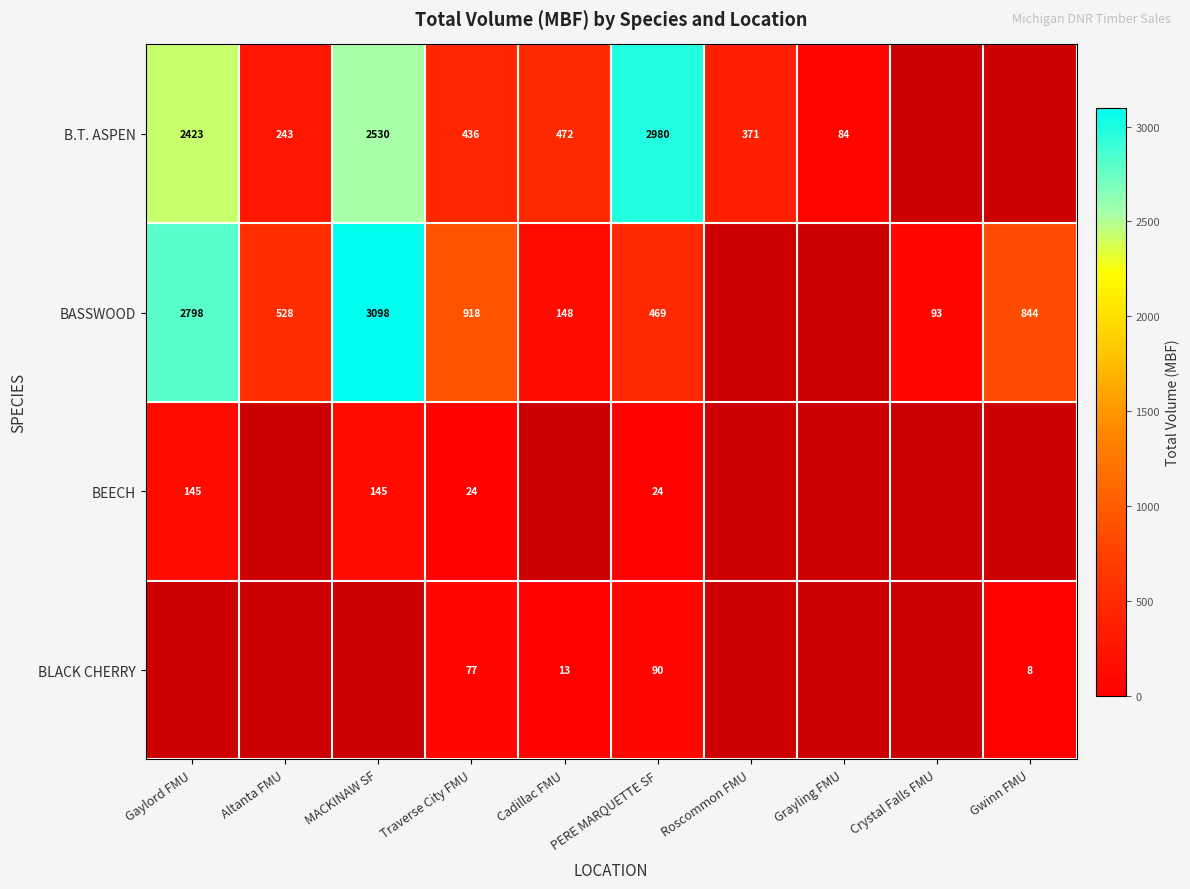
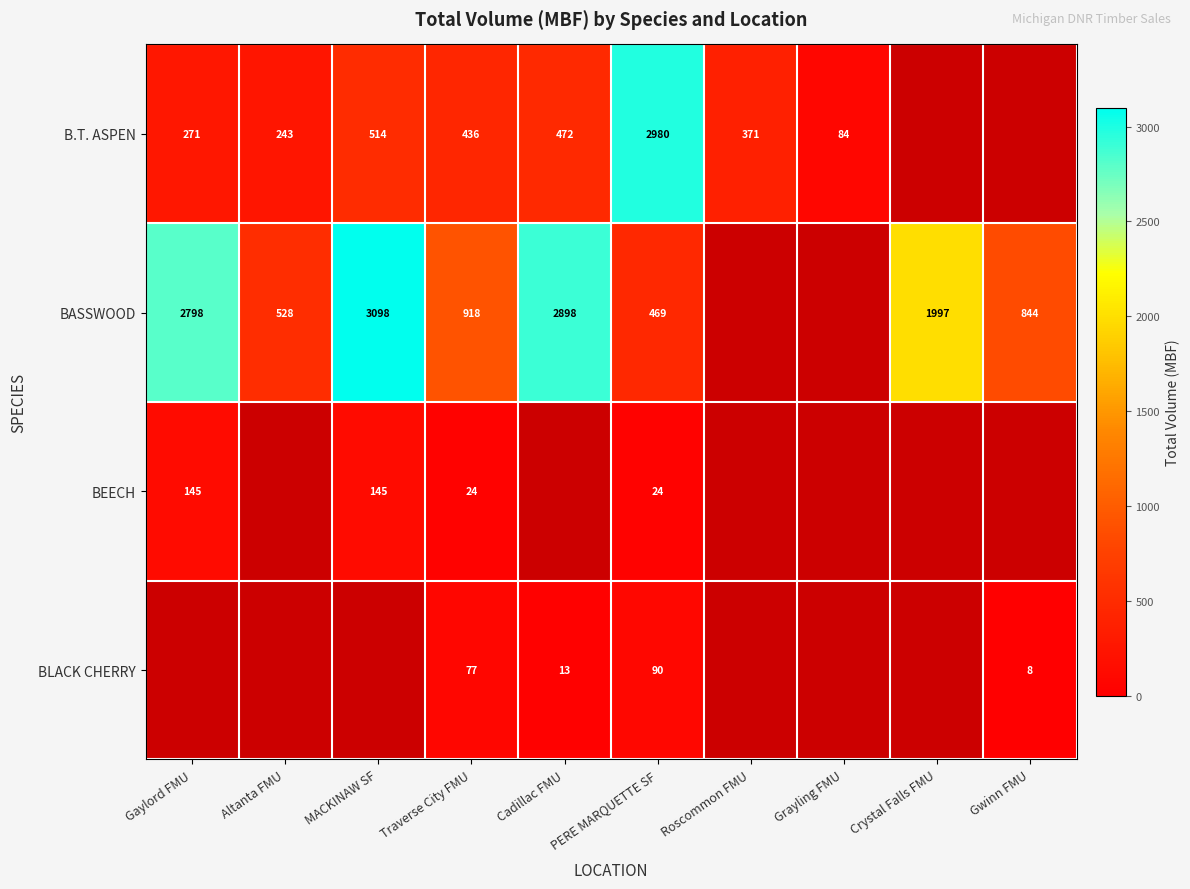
B.T. ASPEN, Gaylord FMU: 2423 -> 271
B.T. ASPEN, MACKINAW SF: 2530 -> 514
BASSWOOD, Cadillac FMU: 148 -> 2898
BASSWOOD, Crystal Falls FMU: 93 -> 1997
